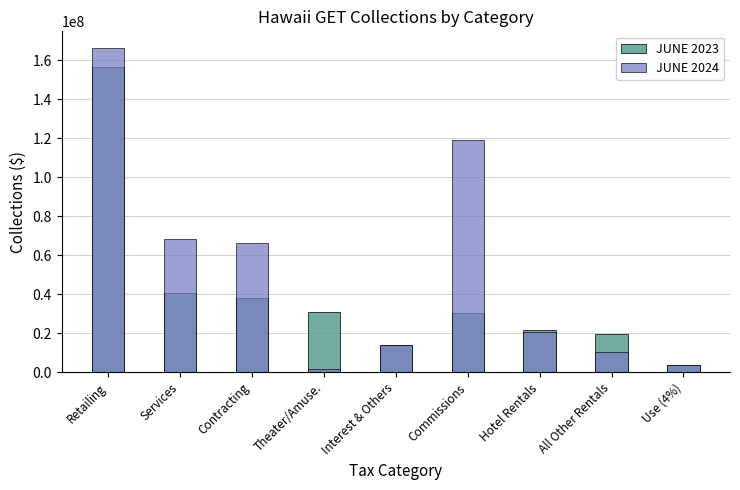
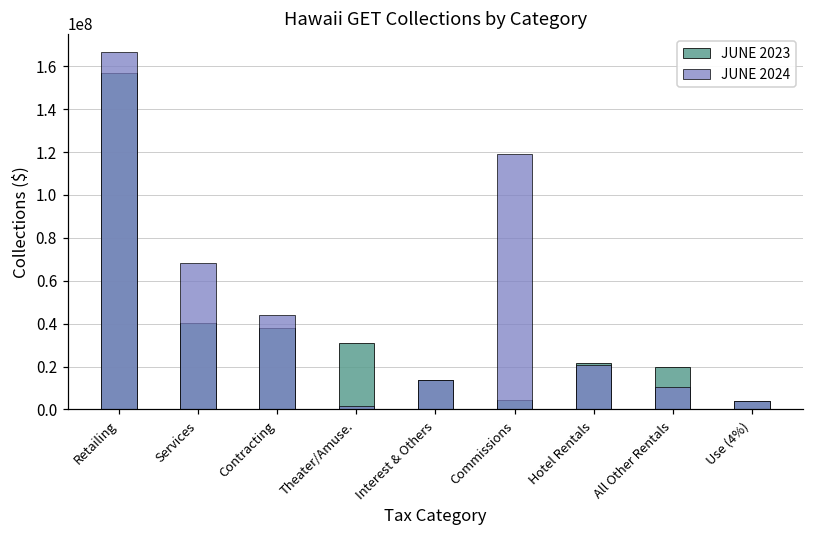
JUNE 2024, Contracting: 66000000 -> 44000000
JUNE 2023, Commissions: 30000000 -> 4000000
